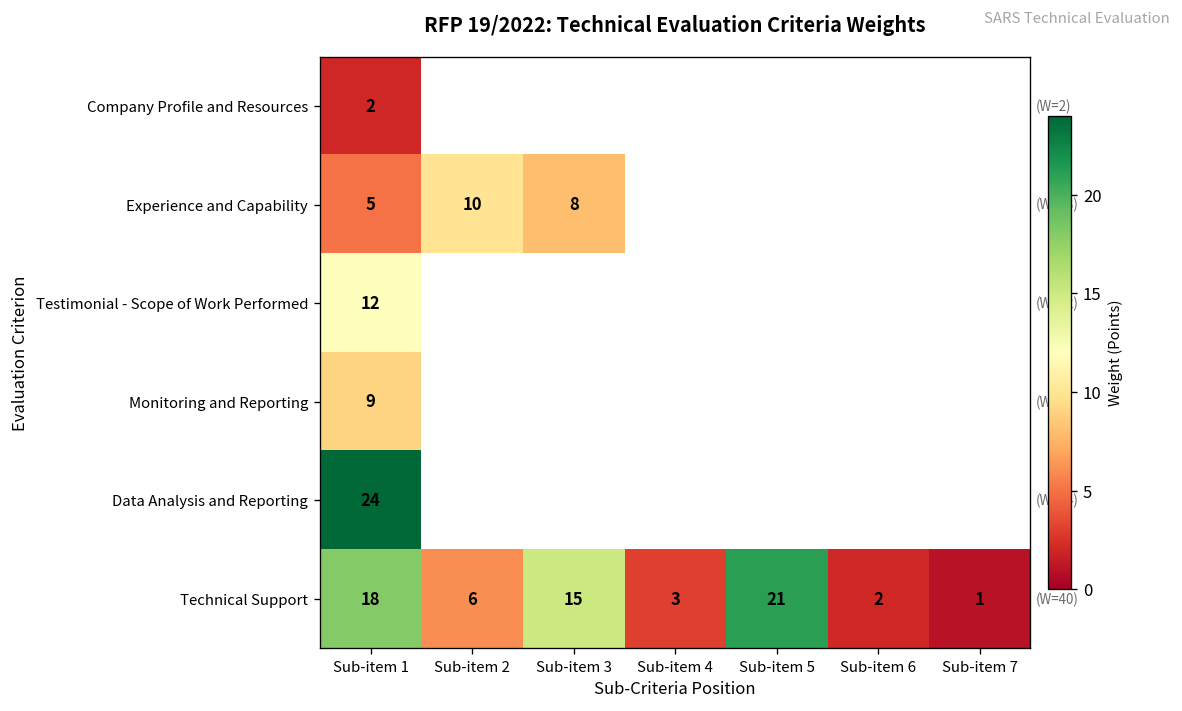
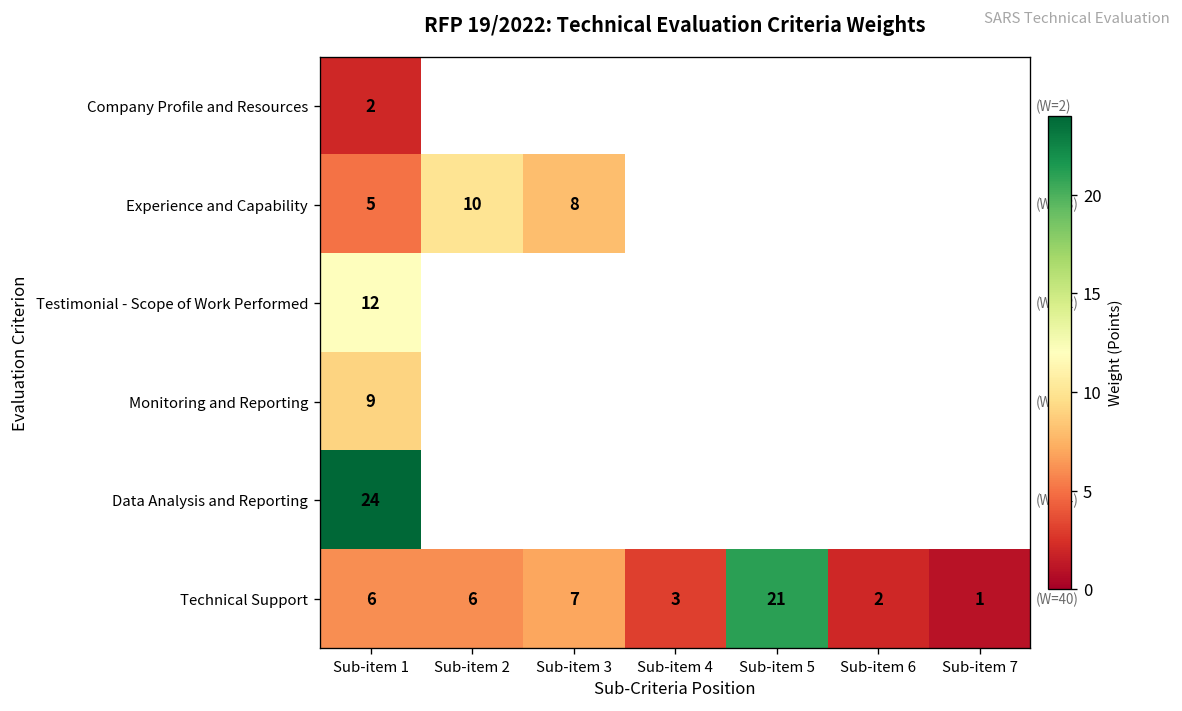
Technical Support, Sub-item 1: 18 -> 6
Technical Support, Sub-item 3: 15 -> 7
